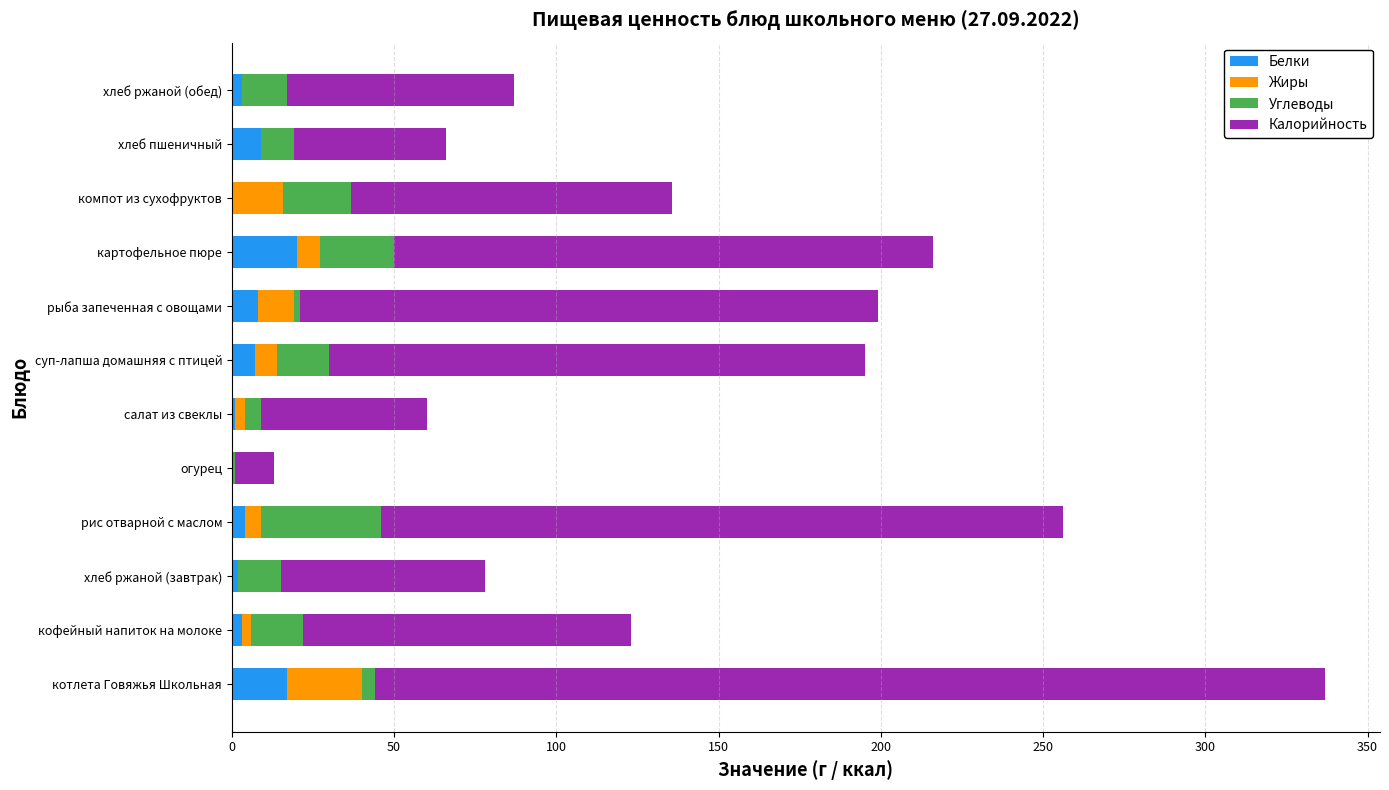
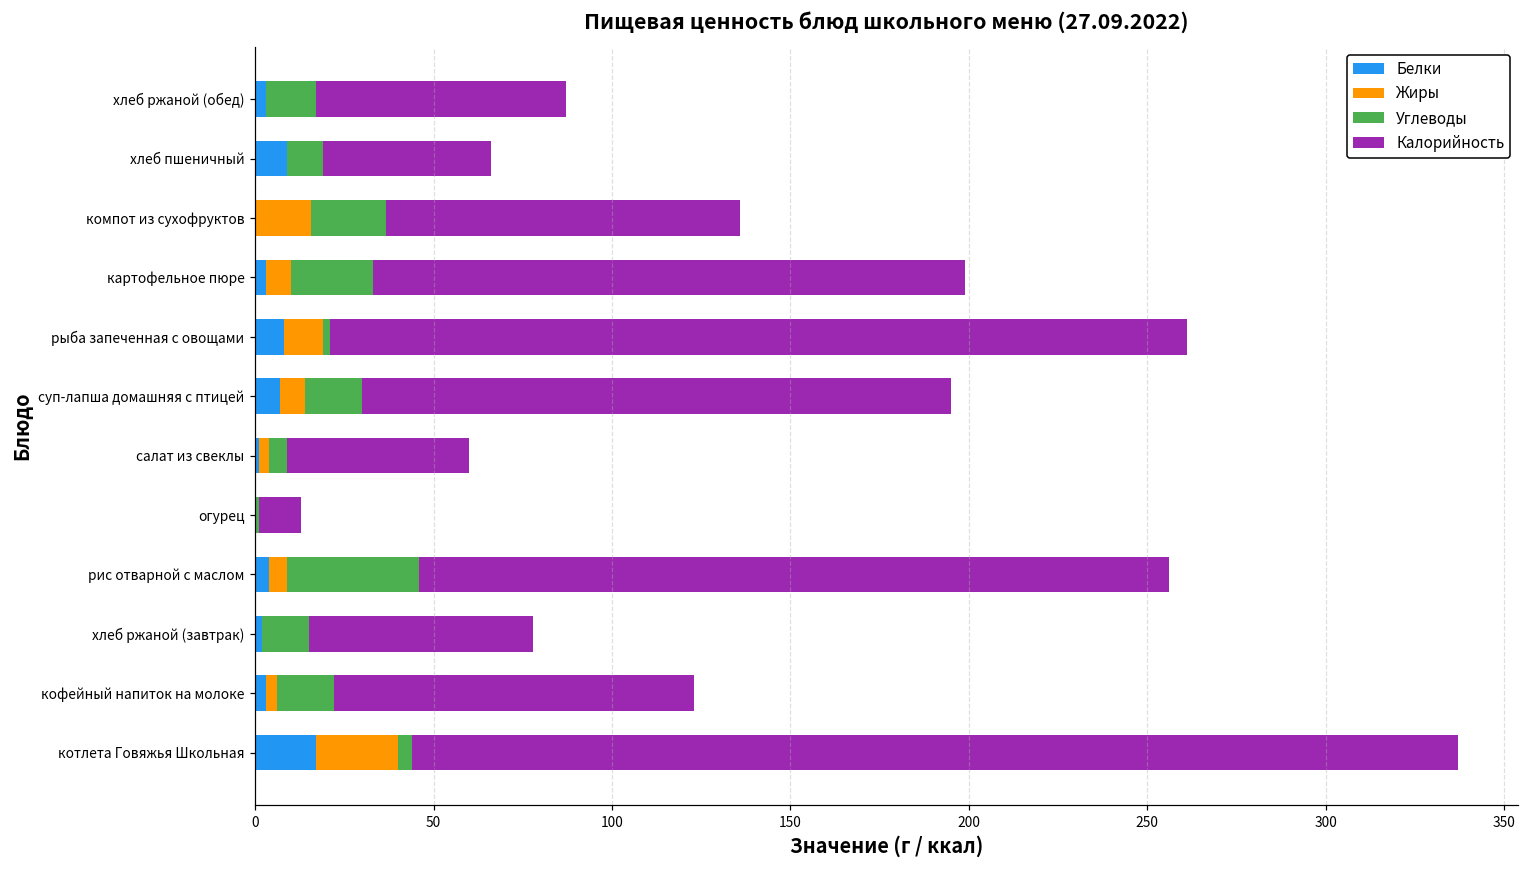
Белки, картофельное пюре: 20 -> 3
Калорийность, рыба запеченная с овощами: 178 -> 240
